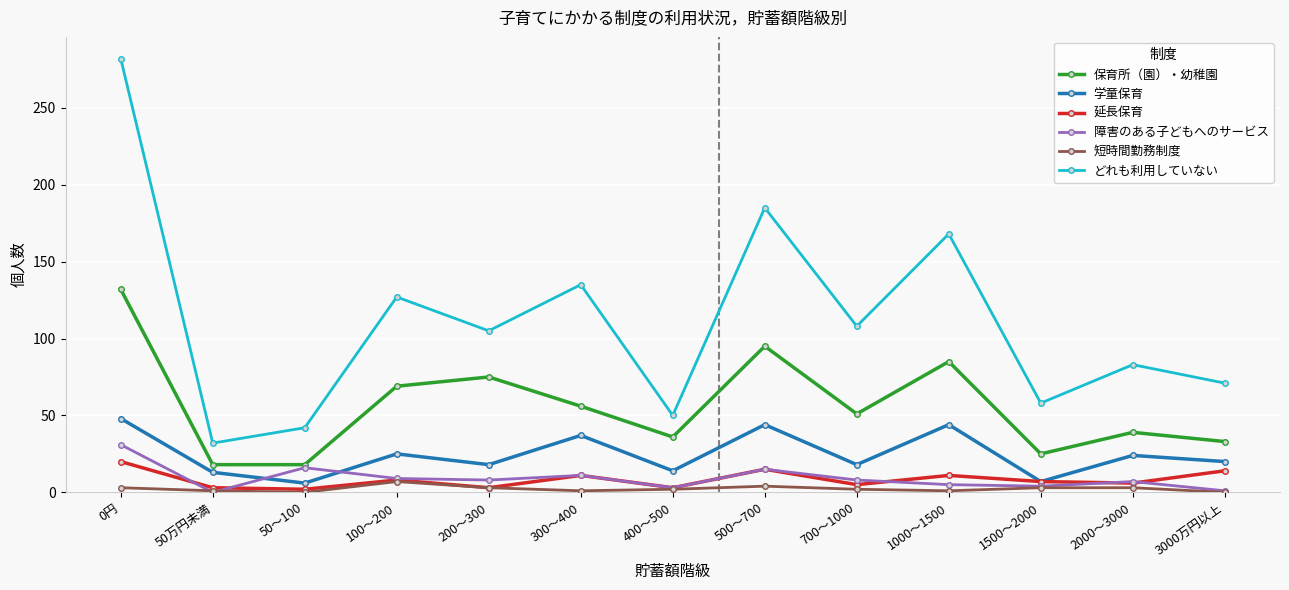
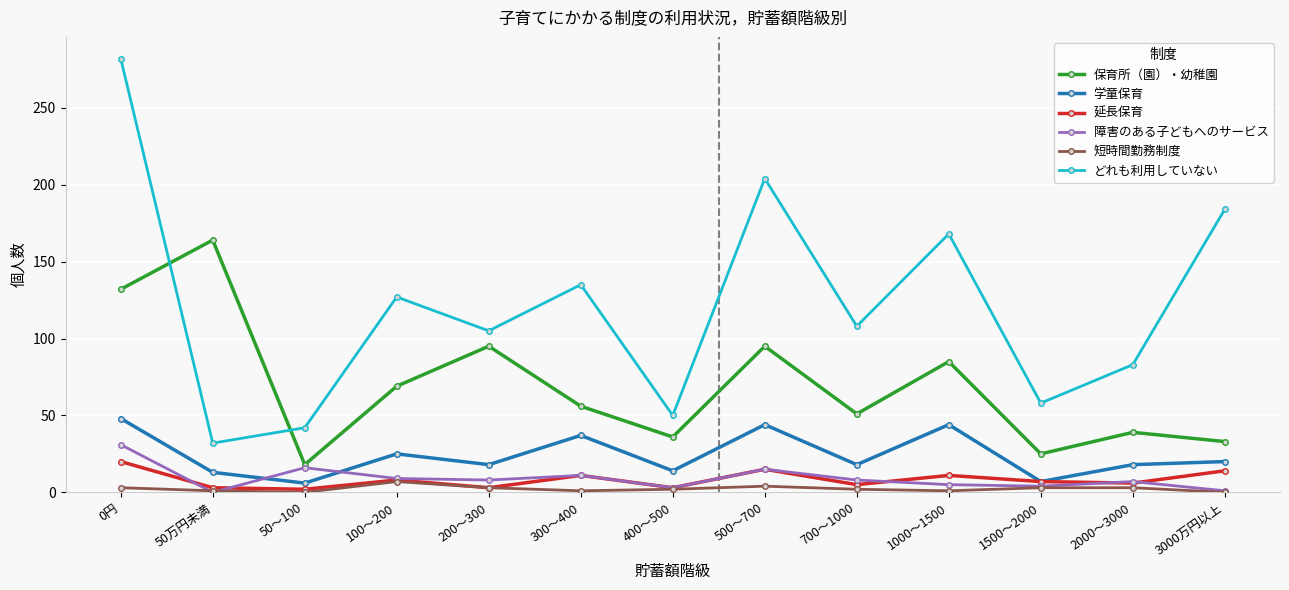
保育所（園）・幼稚園, 50万円未満: 18 -> 164
保育所（園）・幼稚園, 200～300: 75 -> 95
どれも利用していない, 500～700: 185 -> 204
学童保育, 2000～3000: 24 -> 18
どれも利用していない, 3000万円以上: 71 -> 184
